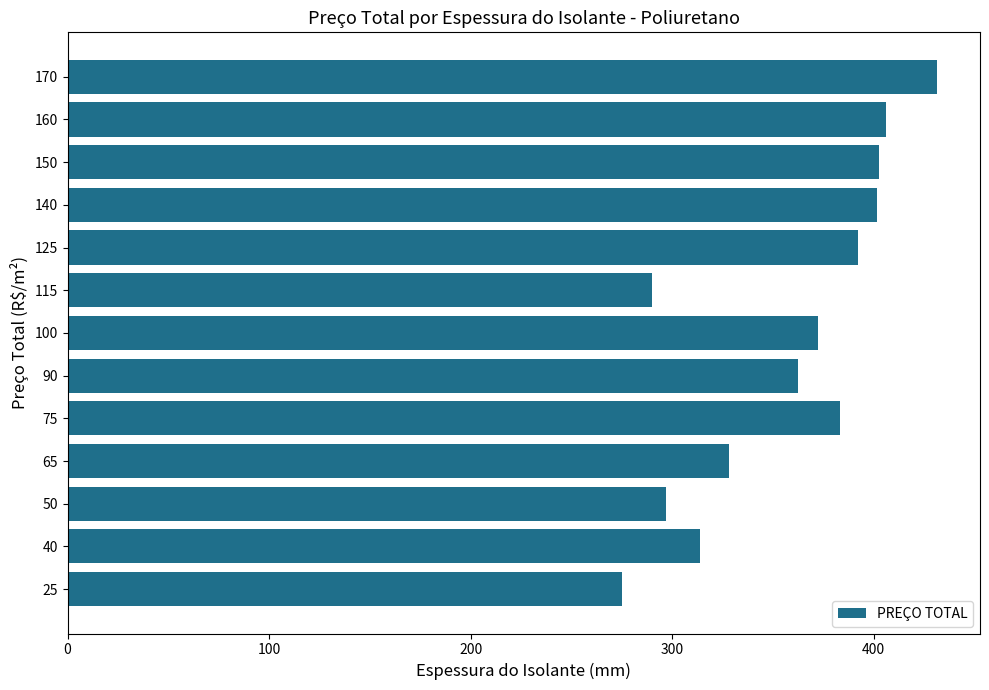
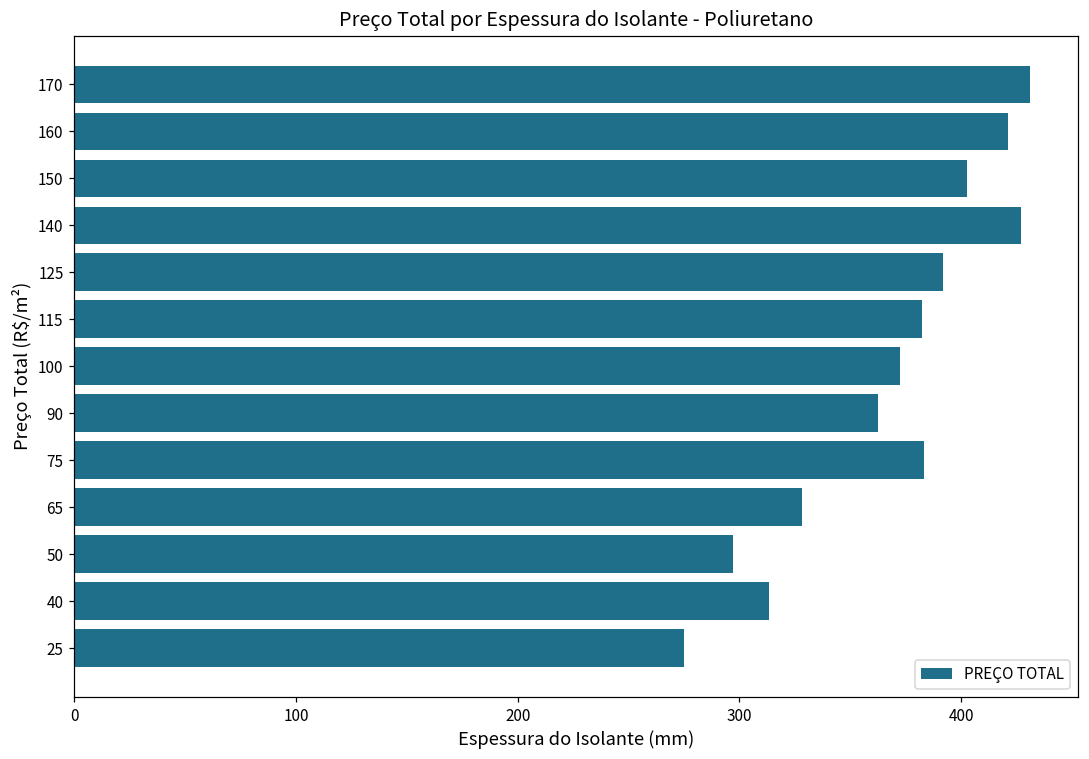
160: 406 -> 421
140: 402 -> 427
115: 290 -> 382
